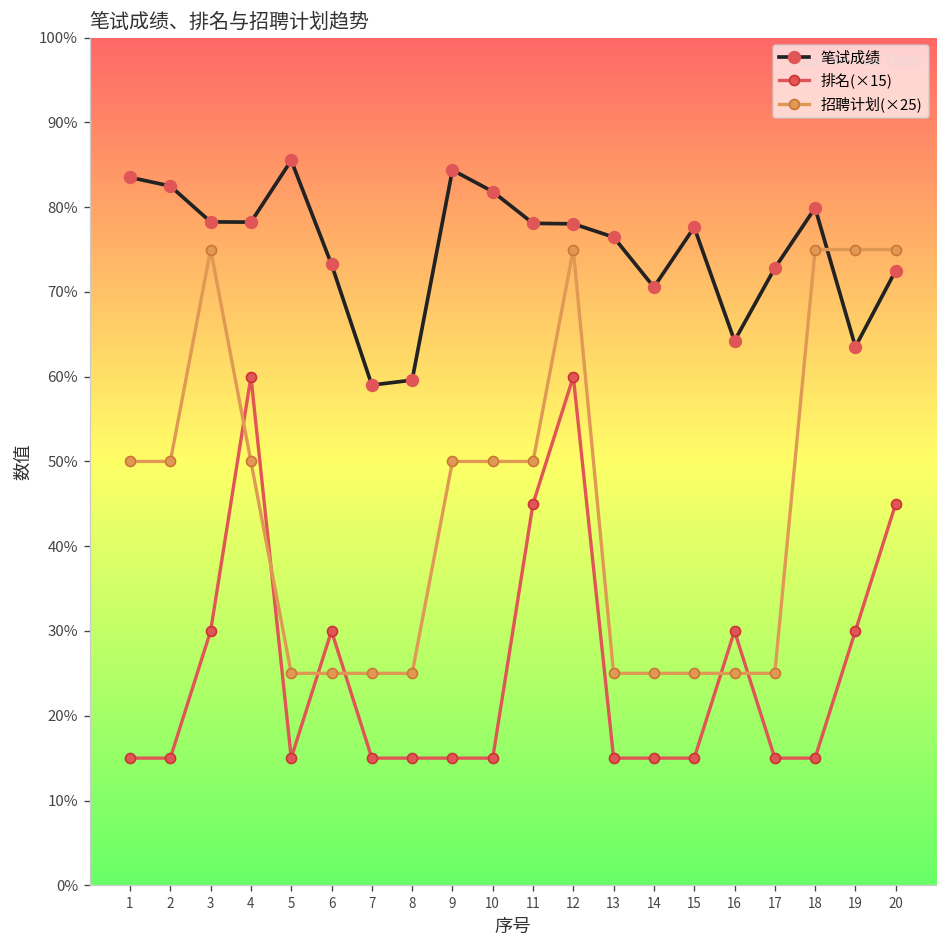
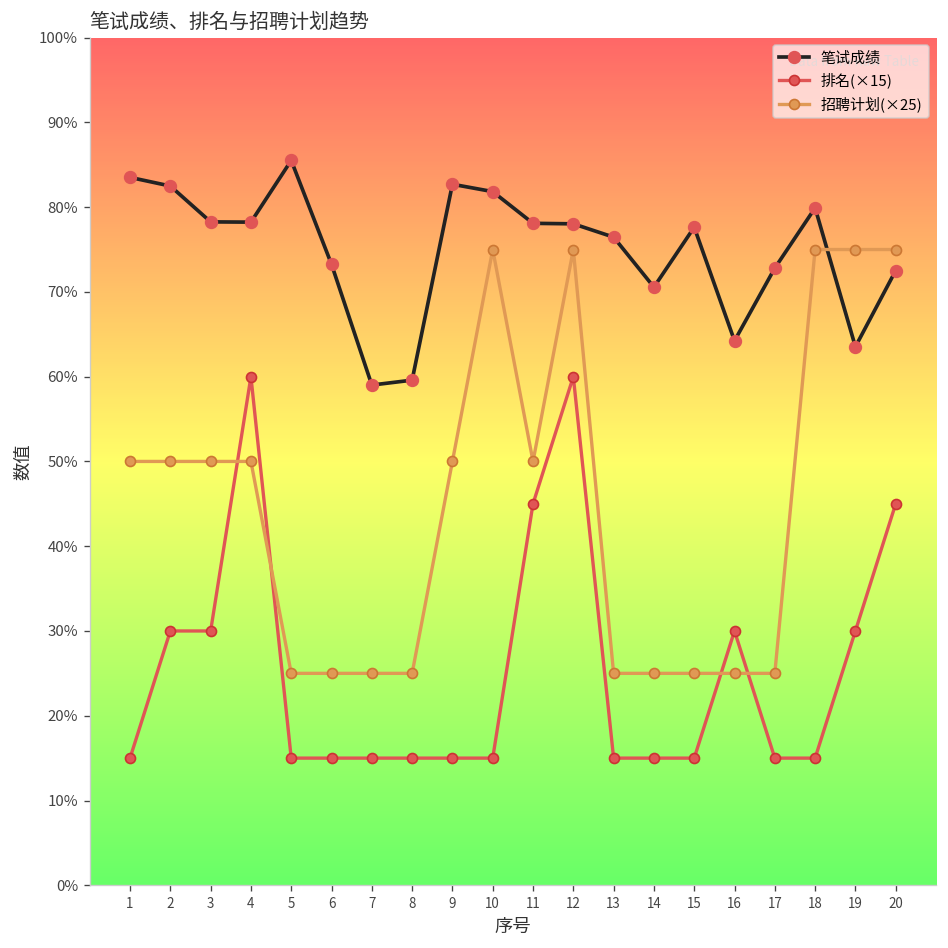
排名(×15), 2: 15% -> 30%
招聘计划(×25), 3: 75% -> 50%
排名(×15), 6: 30% -> 15%
笔试成绩, 9: 84% -> 83%
招聘计划(×25), 10: 50% -> 75%
